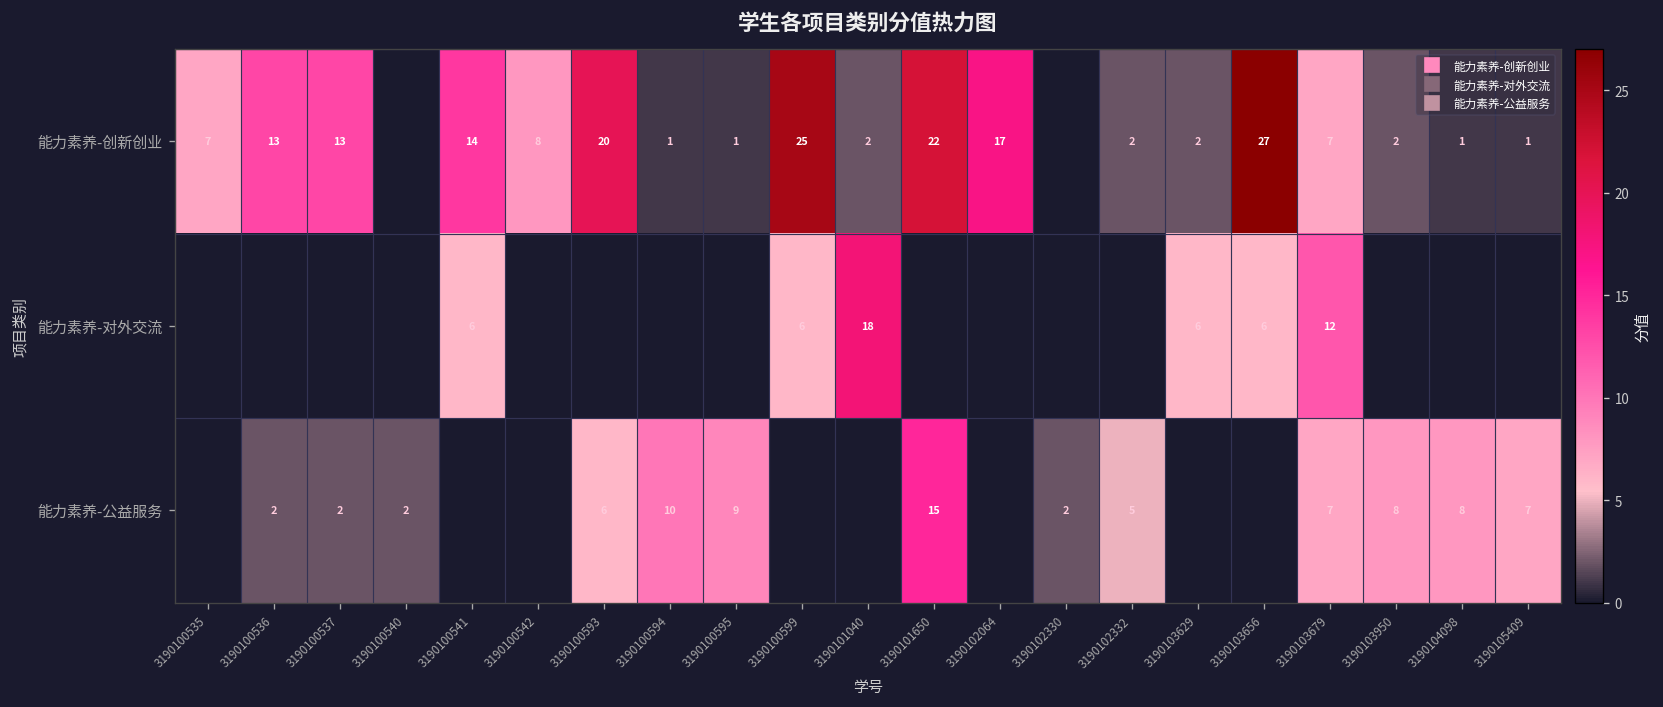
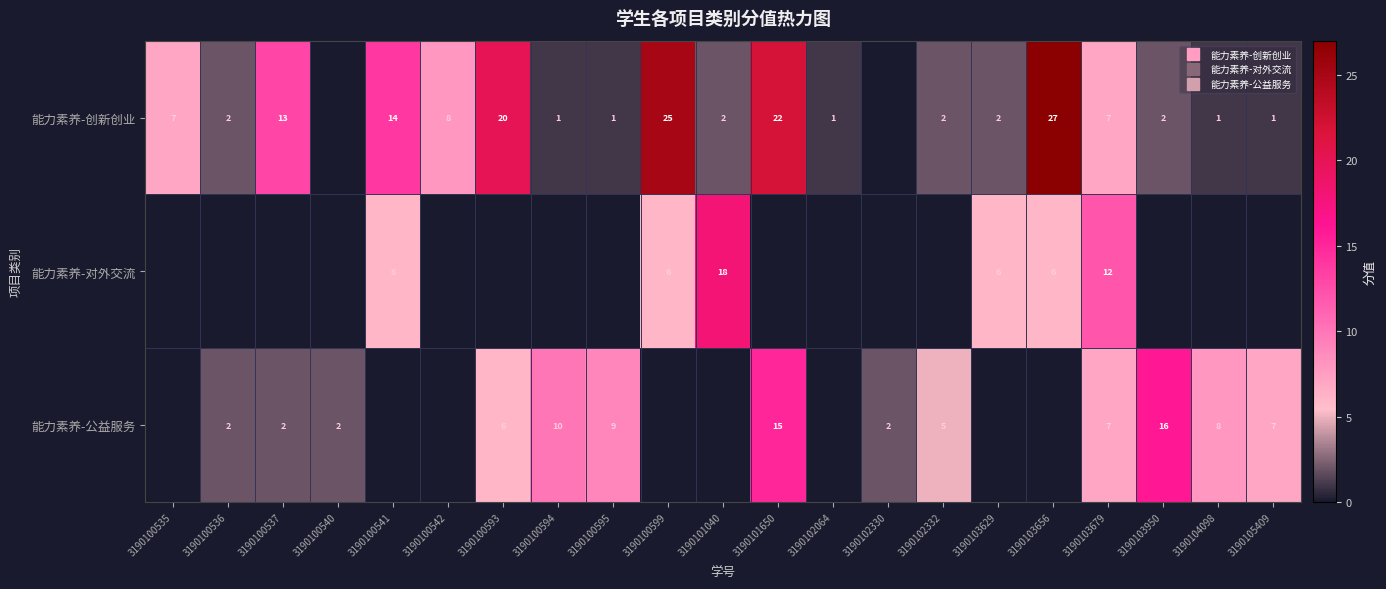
能力素养-创新创业, 3190100536: 13 -> 2
能力素养-创新创业, 3190102064: 17 -> 1
能力素养-公益服务, 3190103950: 8 -> 16
